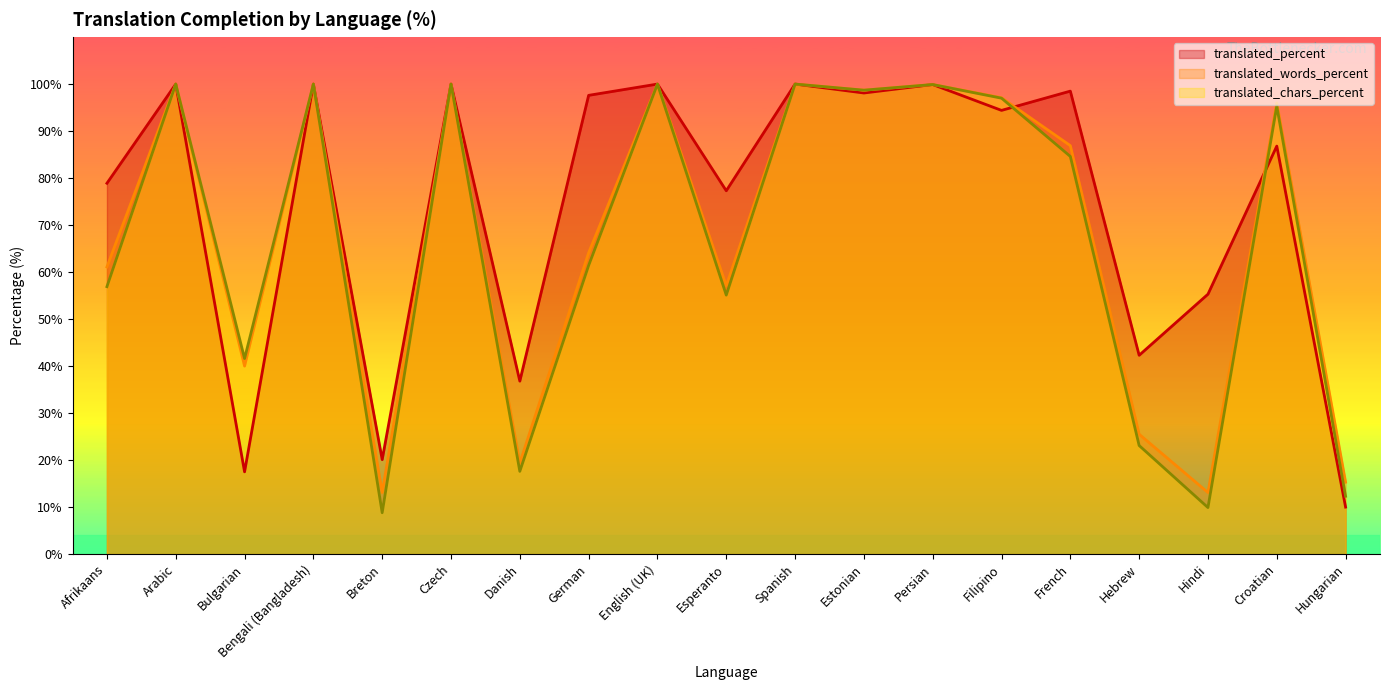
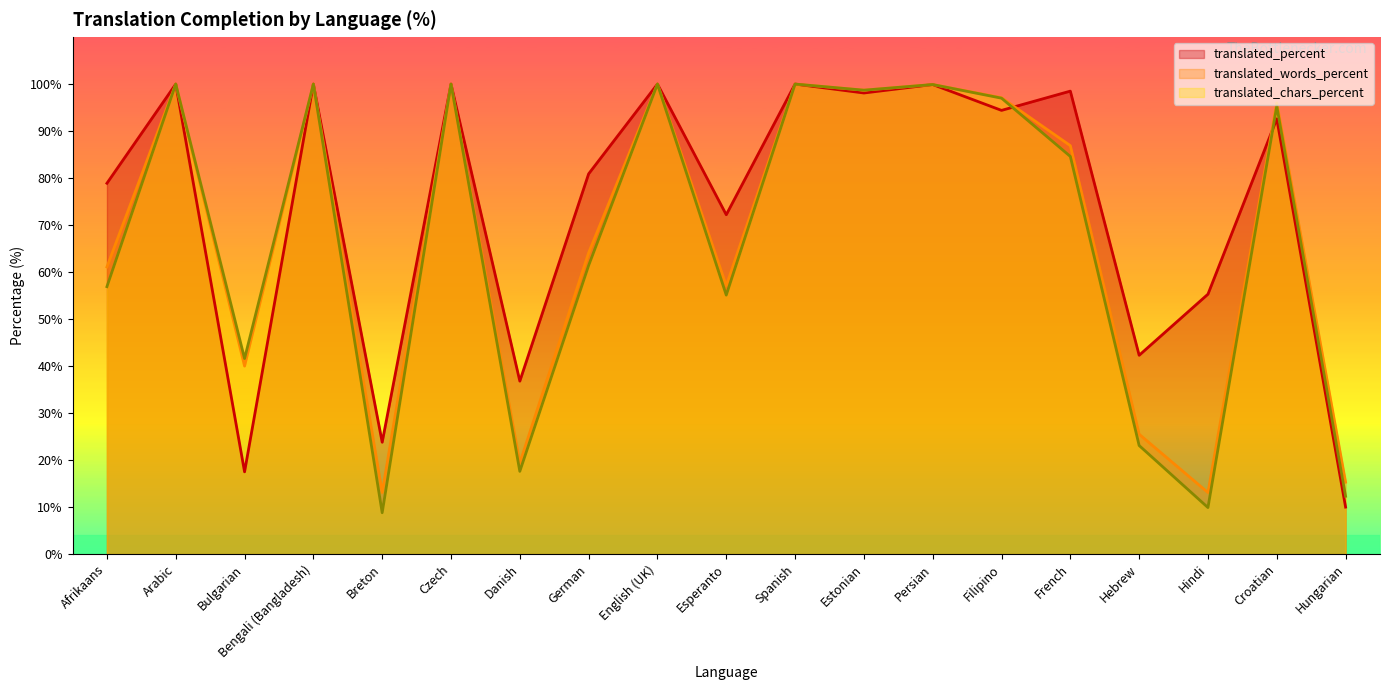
translated_percent, Breton: 20% -> 24%
translated_percent, German: 98% -> 81%
translated_percent, Esperanto: 77% -> 72%
translated_percent, Croatian: 87% -> 93%
